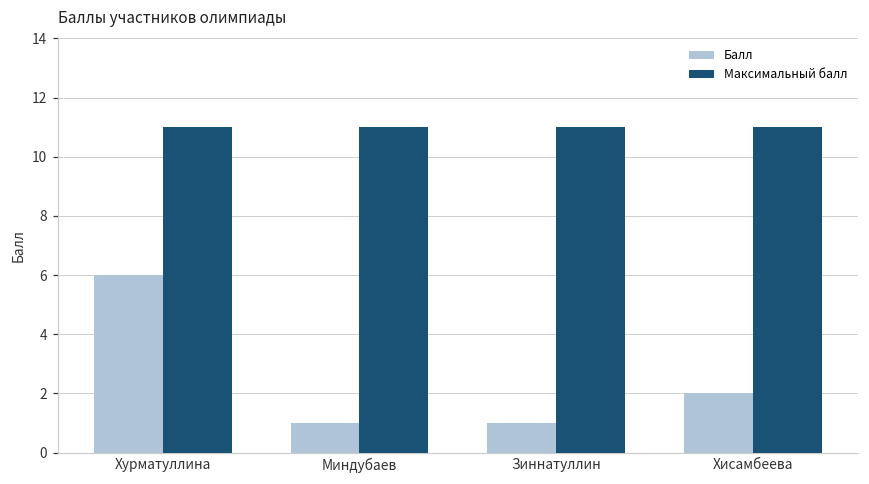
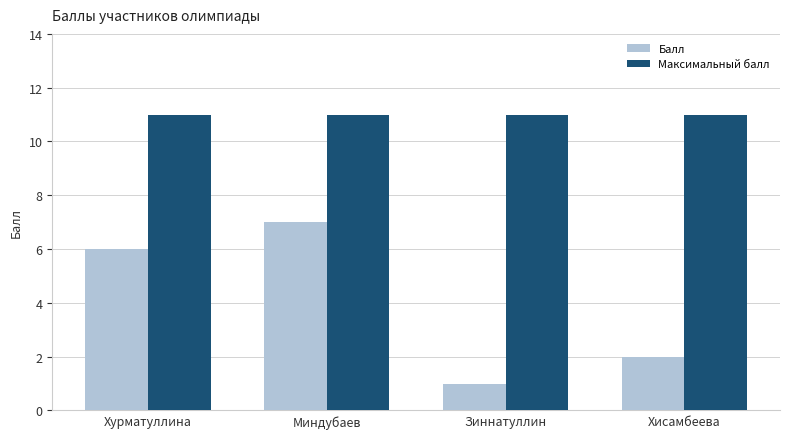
Балл, Миндубаев: 1 -> 7
